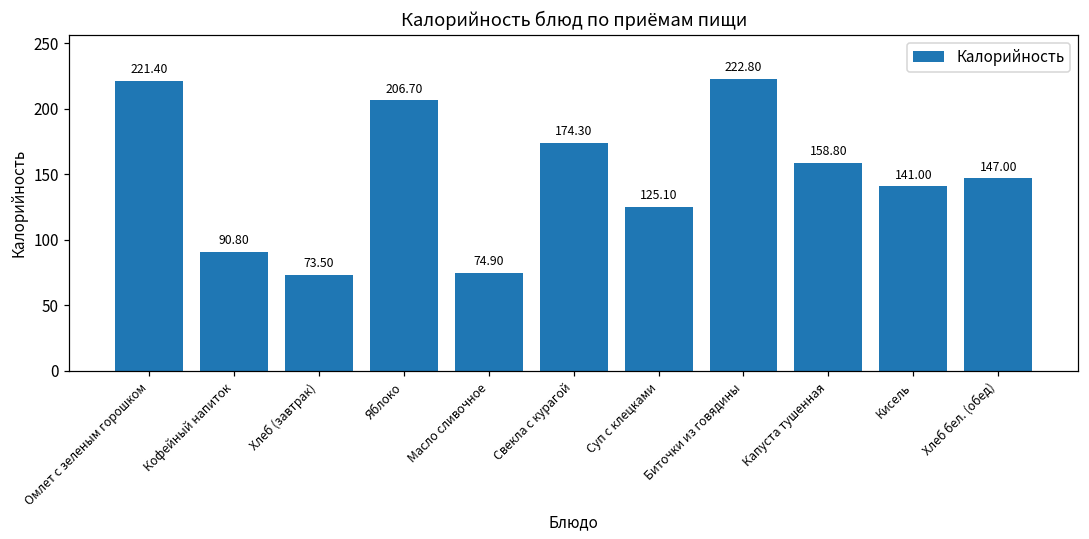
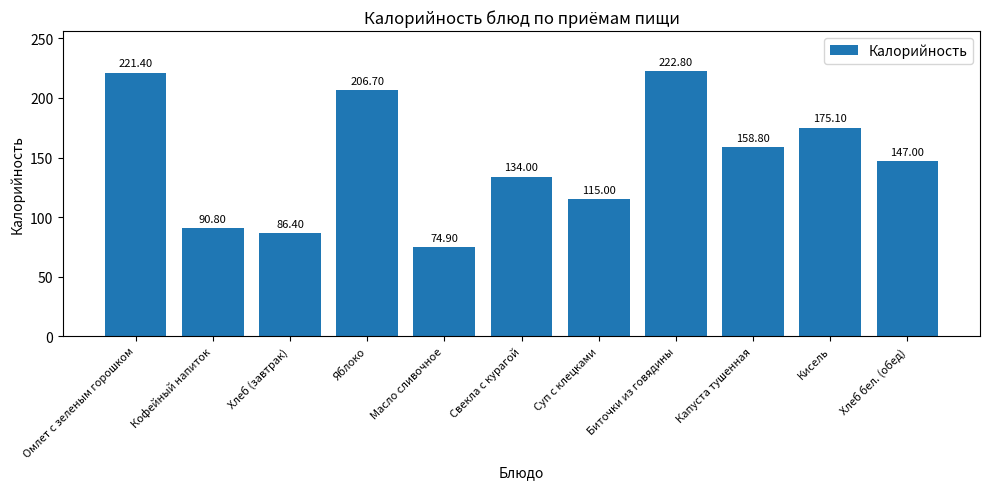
Хлеб (завтрак): 73.50 -> 86.40
Свекла с курагой: 174.30 -> 134.00
Суп с клецками: 125.10 -> 115.00
Кисель: 141.00 -> 175.10
